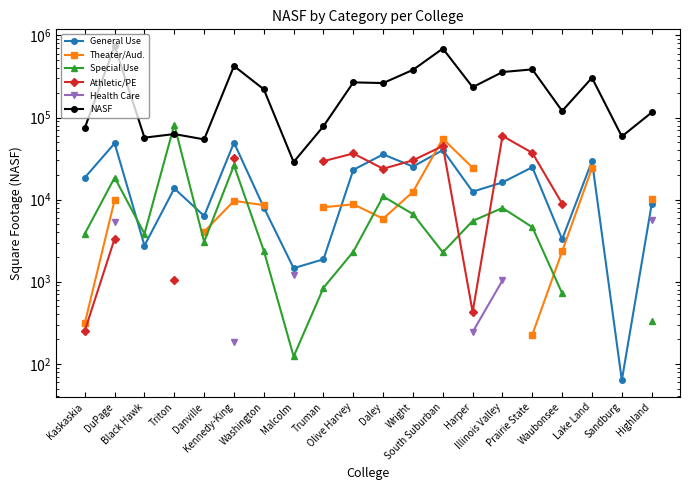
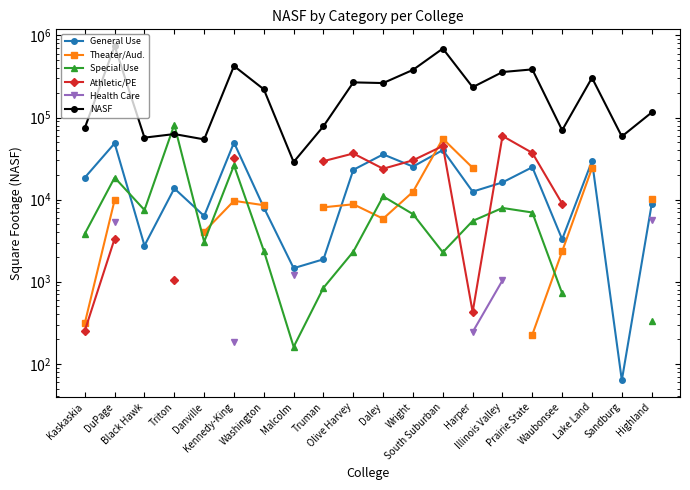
Special Use, Black Hawk: 4000 -> 7000
Special Use, Malcolm: 120 -> 160
Special Use, Prairie State: 5000 -> 7000
NASF, Waubonsee: 120000 -> 70000
